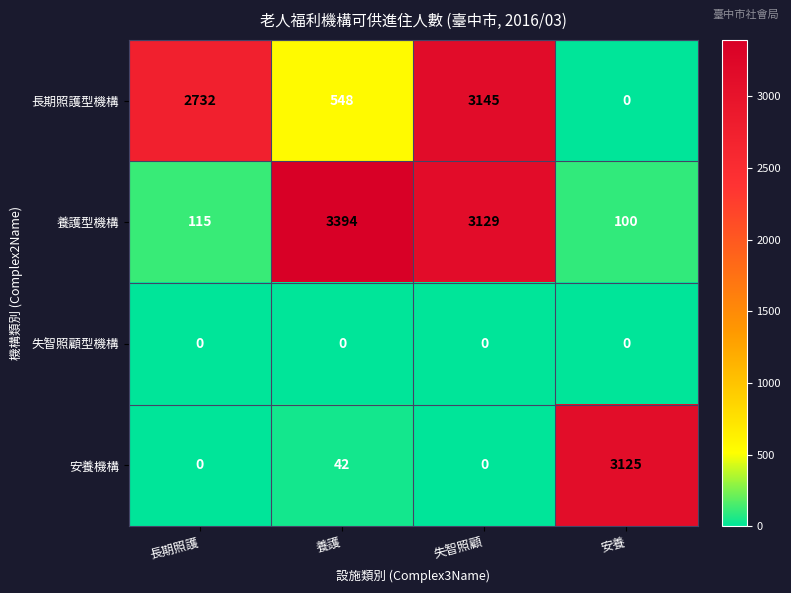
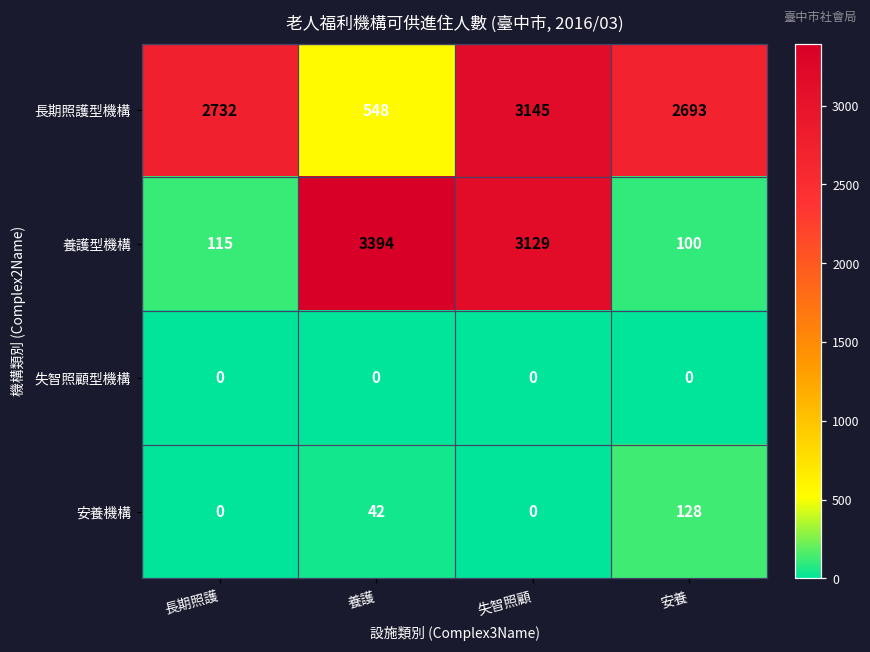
長期照護型機構, 安養: 0 -> 2693
安養機構, 安養: 3125 -> 128
